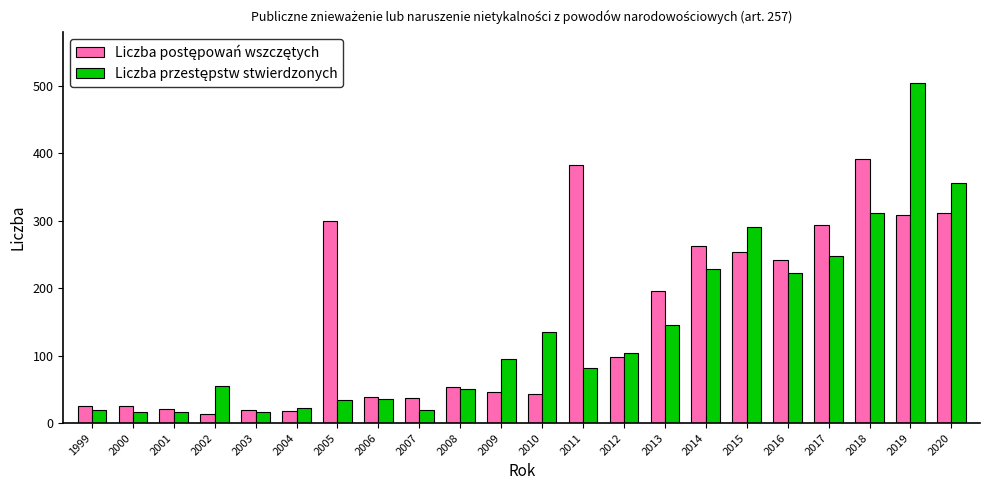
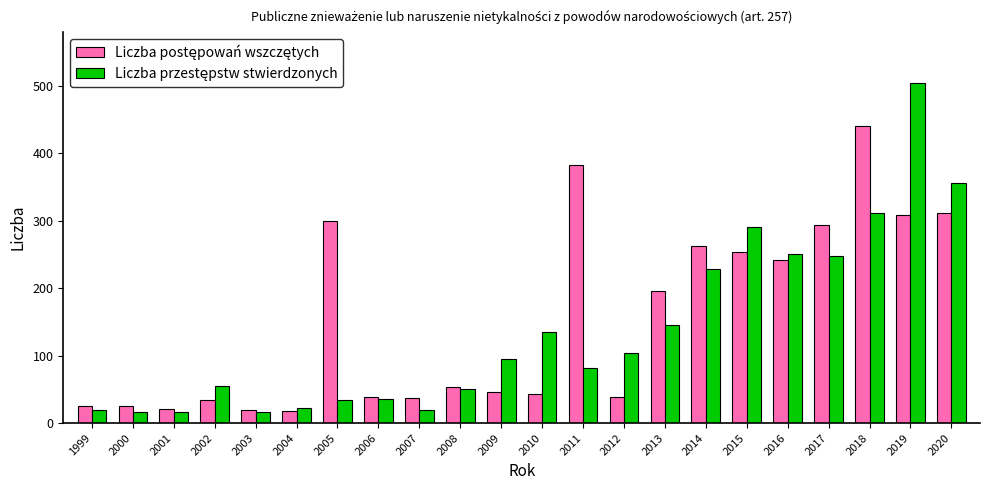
Liczba postępowań wszczętych, 2002: 10 -> 30
Liczba postępowań wszczętych, 2012: 100 -> 40
Liczba przestępstw stwierdzonych, 2016: 220 -> 250
Liczba postępowań wszczętych, 2018: 390 -> 440
